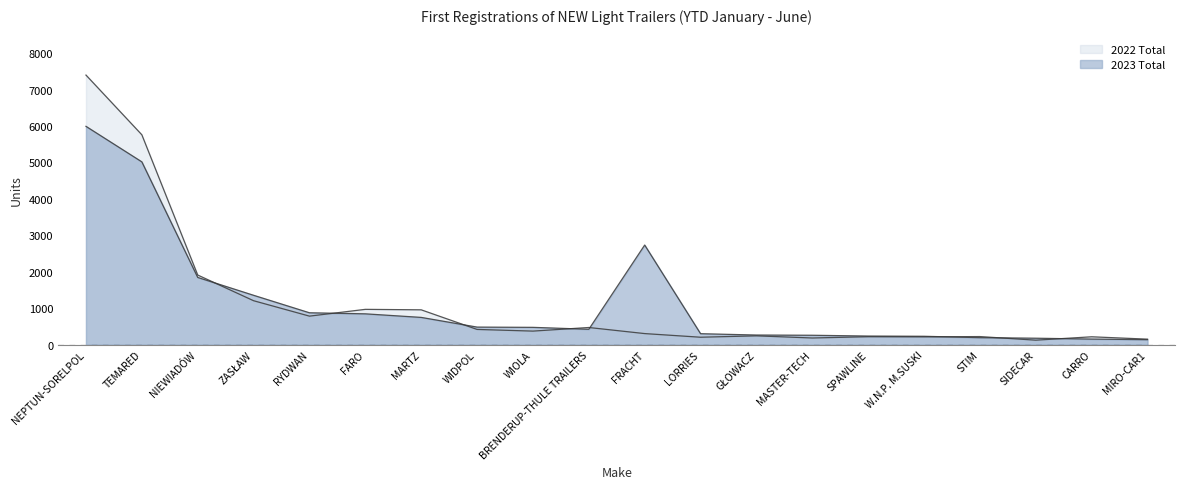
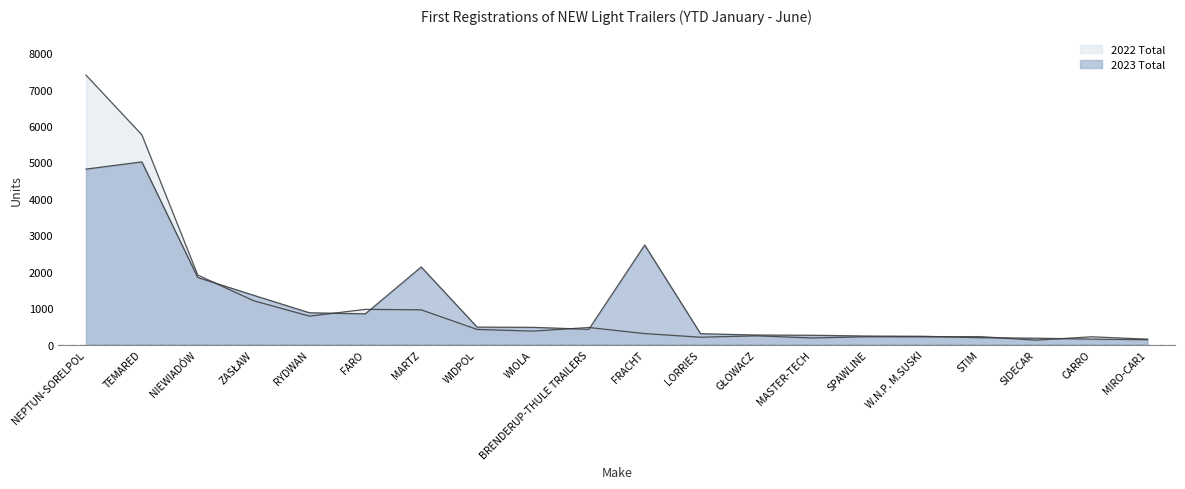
2023 Total, NEPTUN-SORELPOL: 6000 -> 4800
2023 Total, MARTZ: 700 -> 2100
